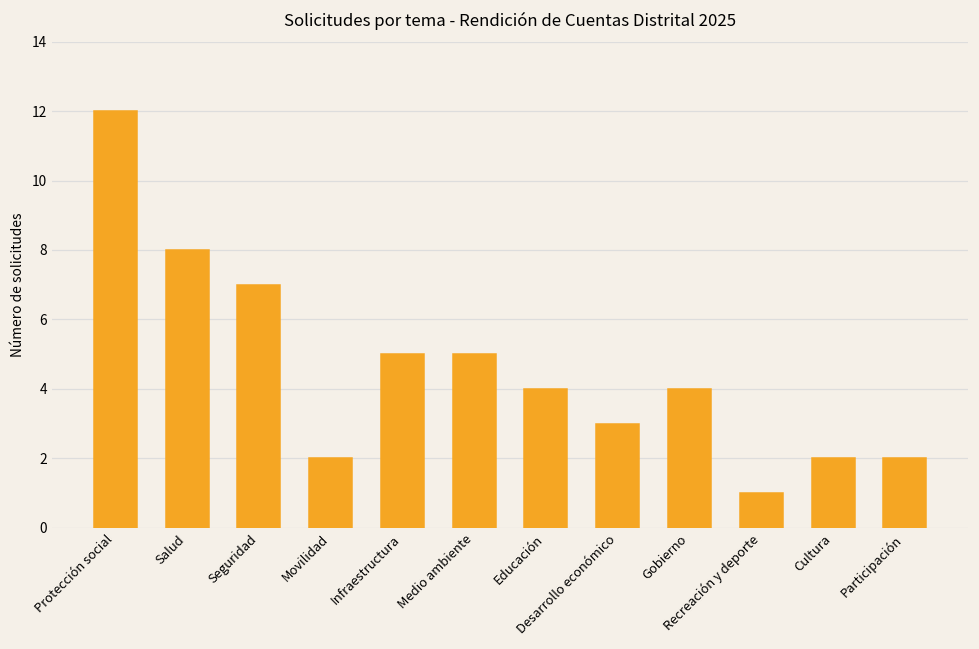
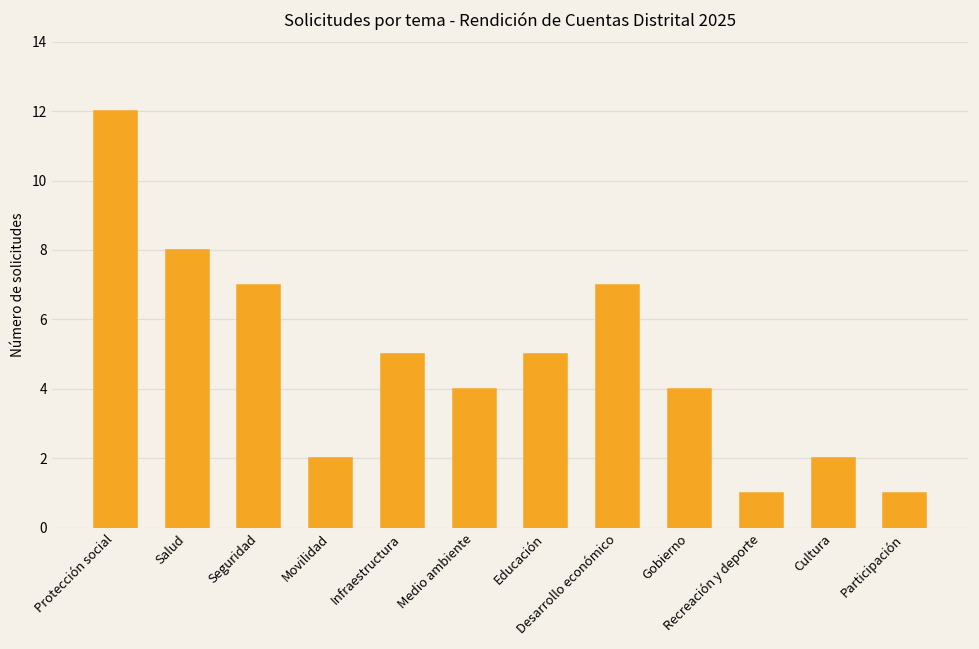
Medio ambiente: 5 -> 4
Educación: 4 -> 5
Desarrollo económico: 3 -> 7
Participación: 2 -> 1
